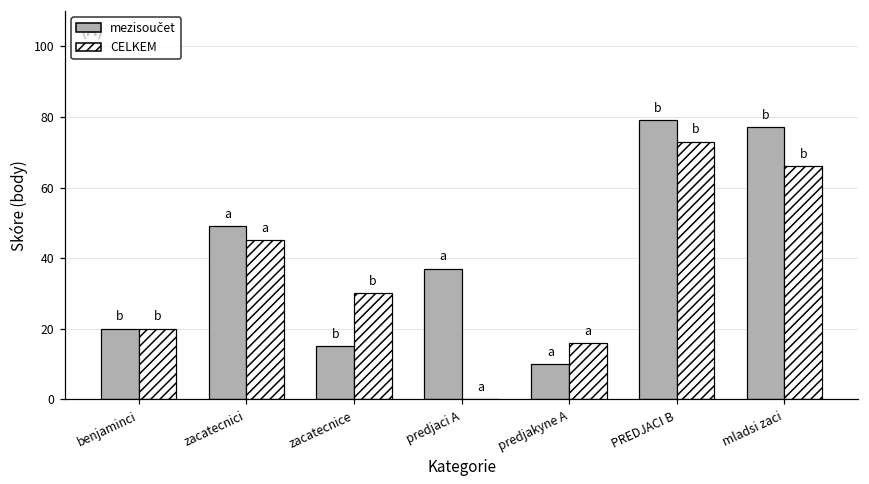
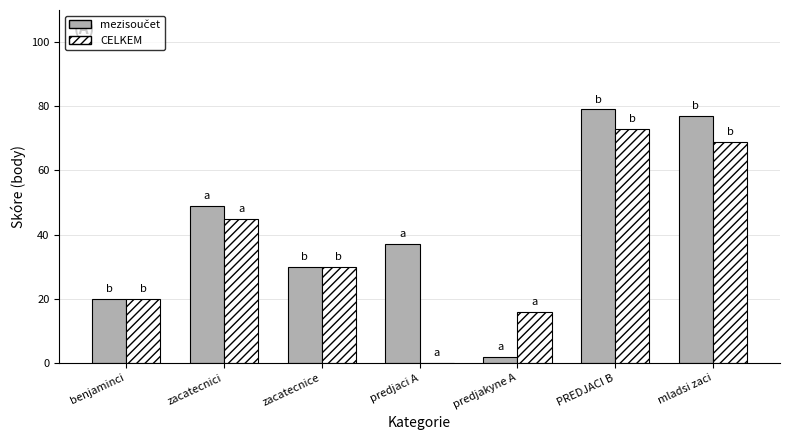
mezisoučet, zacatecnice: 15 -> 30
mezisoučet, predjakyne A: 10 -> 2
CELKEM, mladsi zaci: 66 -> 69
